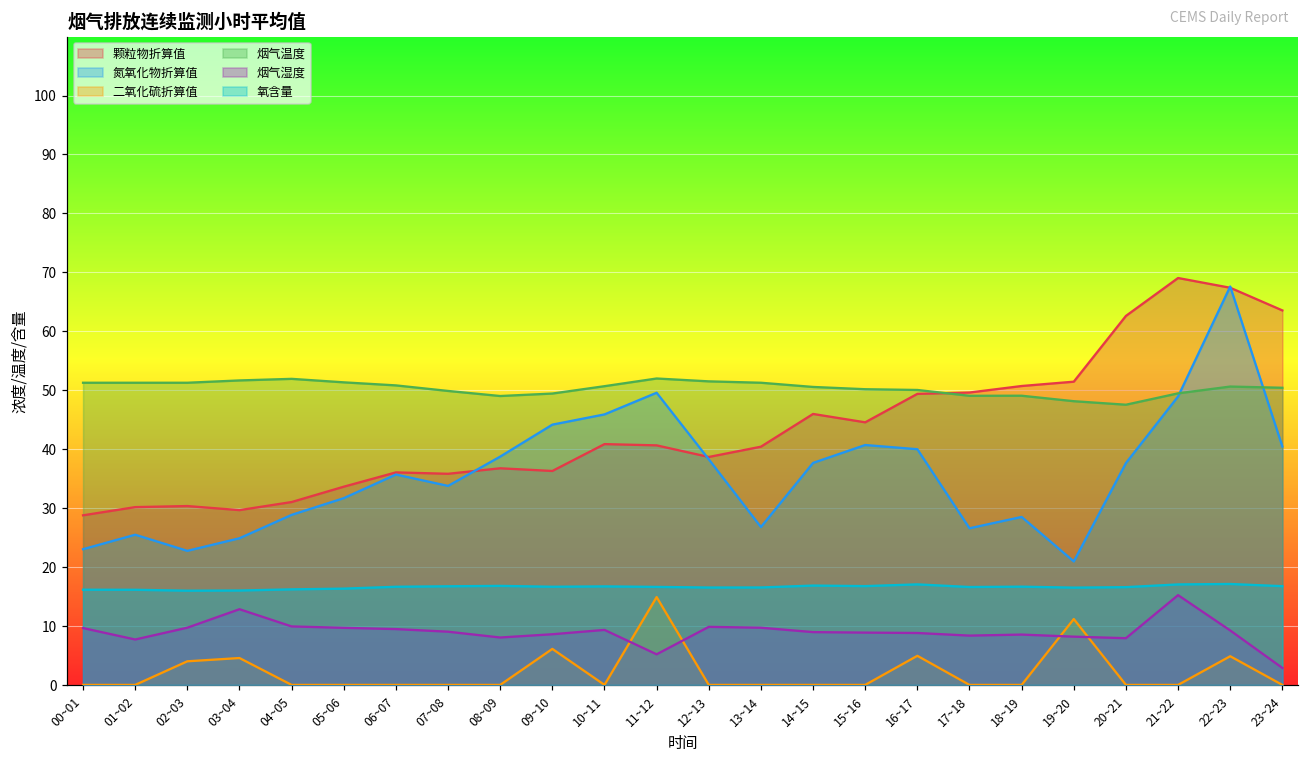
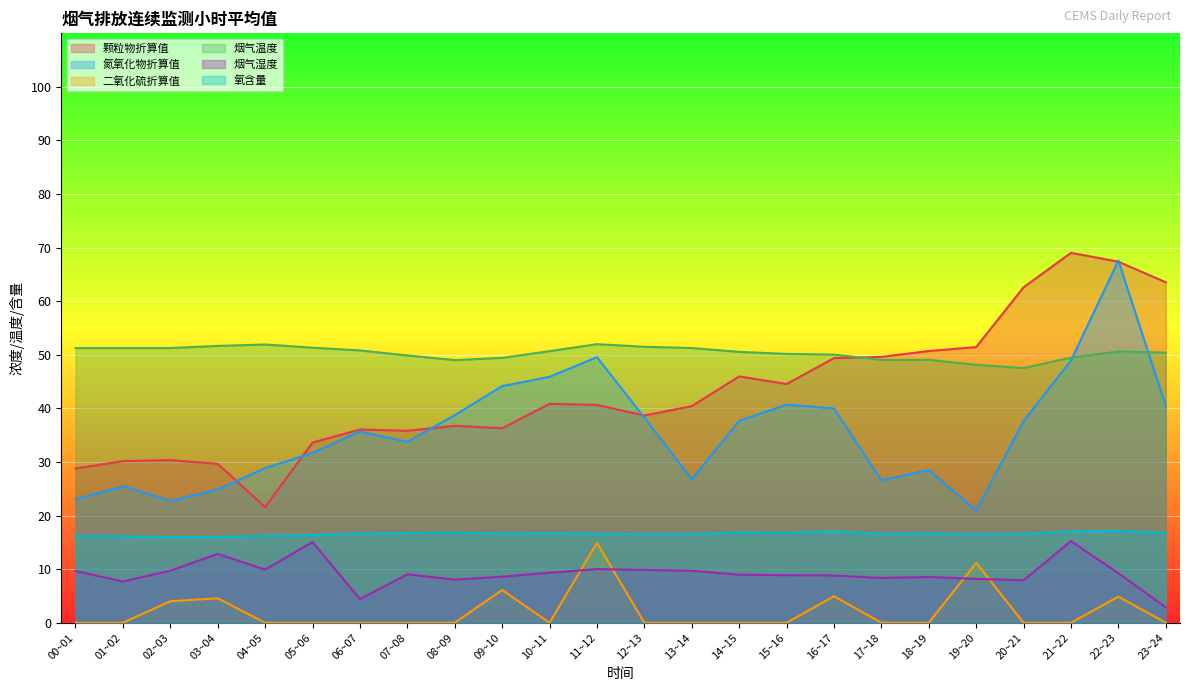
颗粒物折算值, 04~05: 31 -> 22
烟气湿度, 05~06: 10 -> 15
烟气湿度, 06~07: 9 -> 4
烟气湿度, 11~12: 5 -> 10
